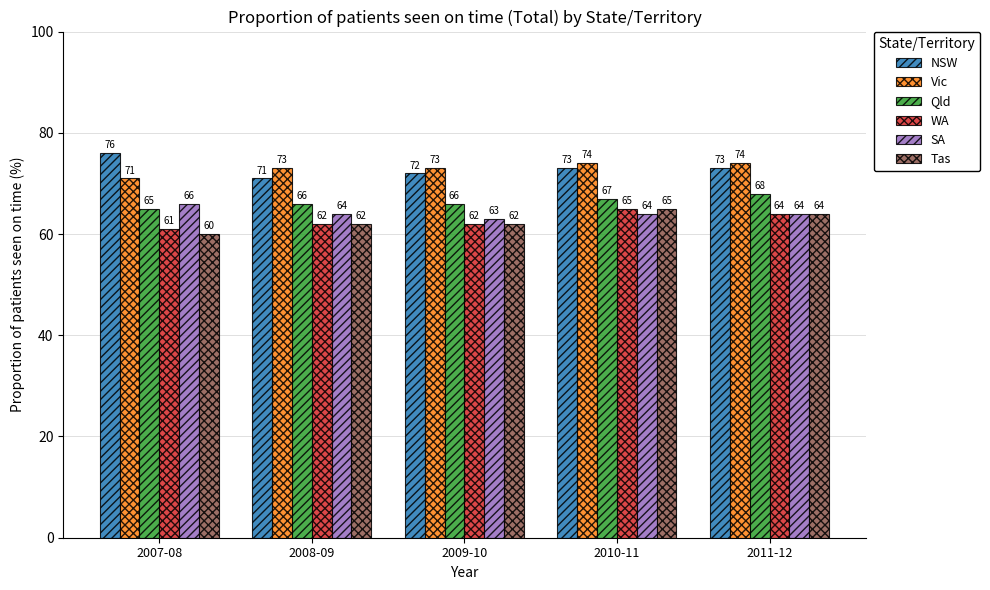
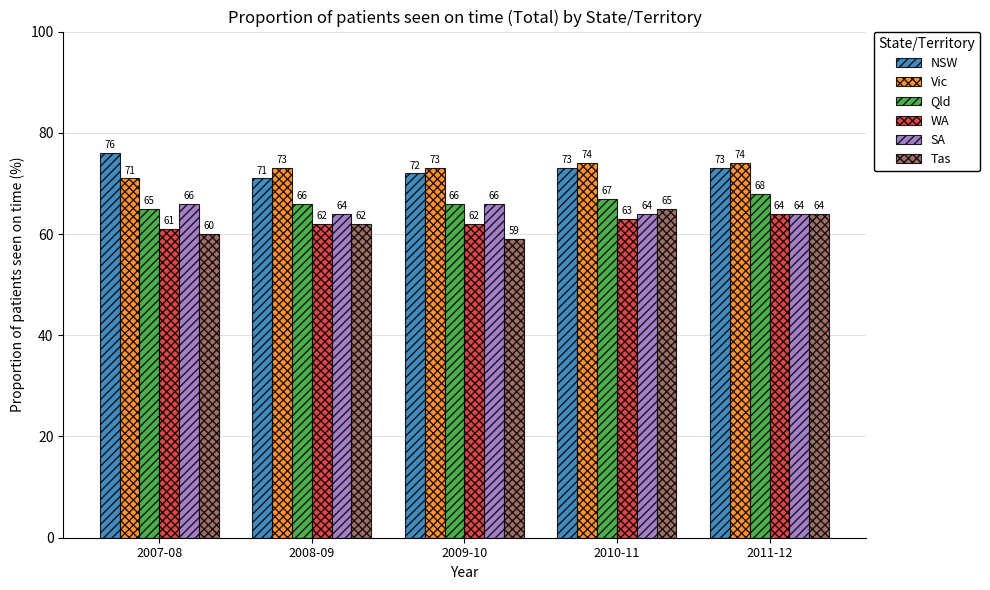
SA, 2009-10: 63 -> 66
Tas, 2009-10: 62 -> 59
WA, 2010-11: 65 -> 63
